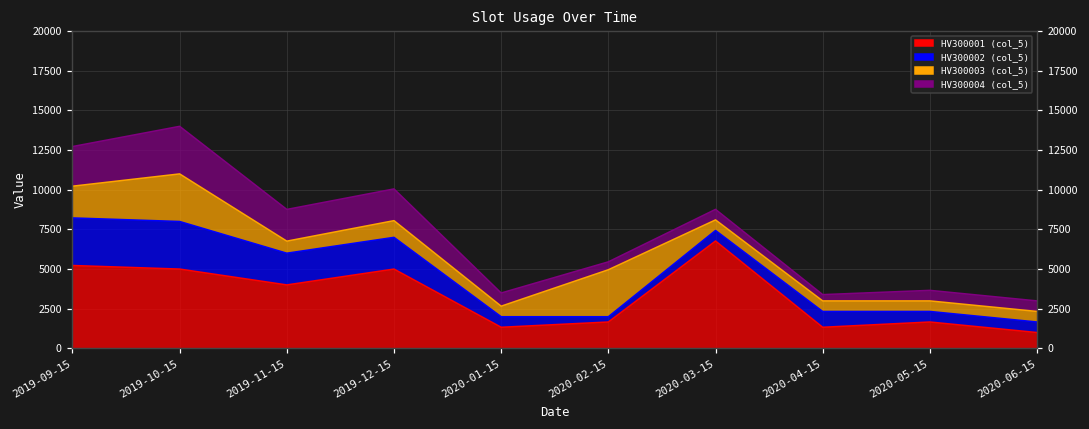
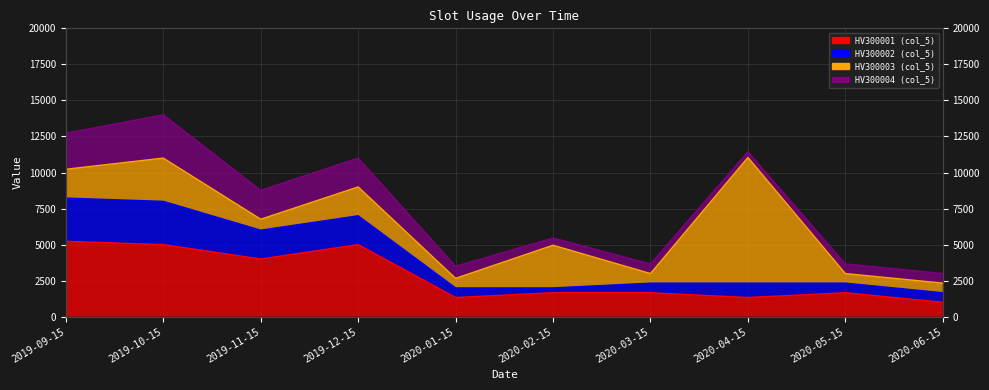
HV300003 (col_5), 2019-12-15: 1100 -> 2000
HV300001 (col_5), 2020-03-15: 6800 -> 1700
HV300003 (col_5), 2020-04-15: 700 -> 8700
